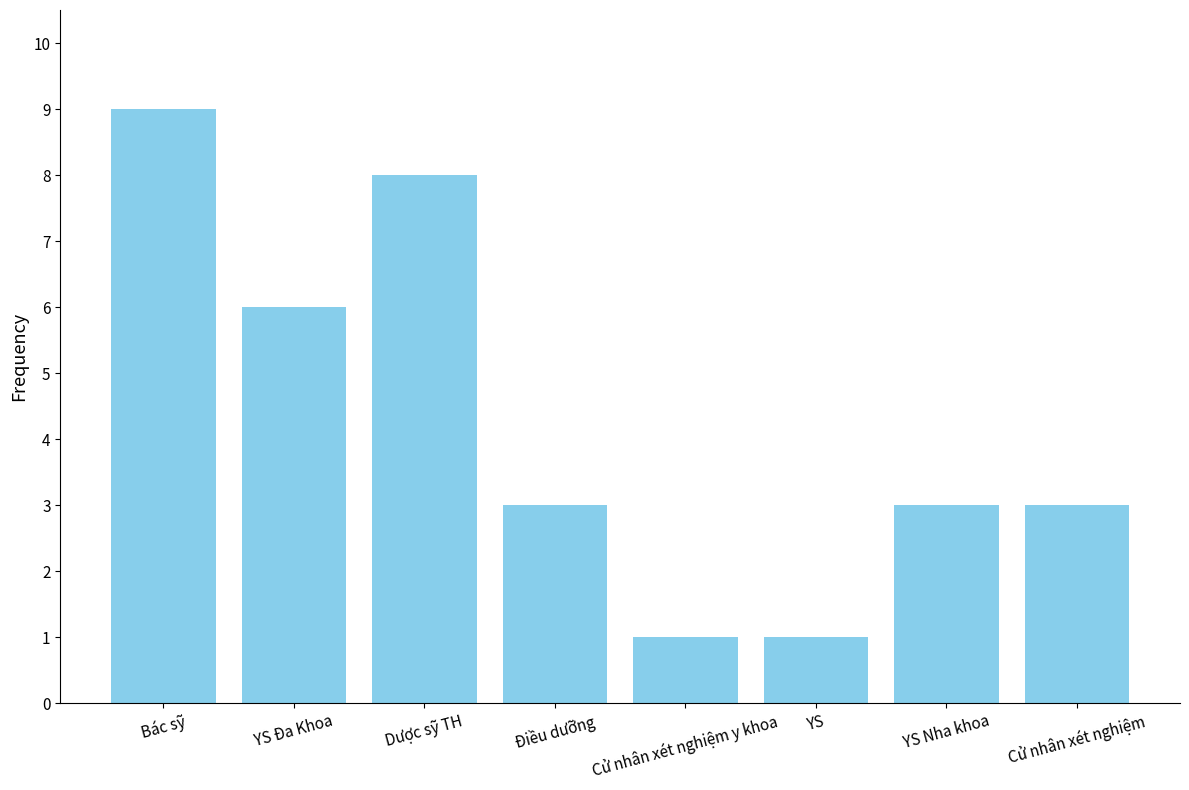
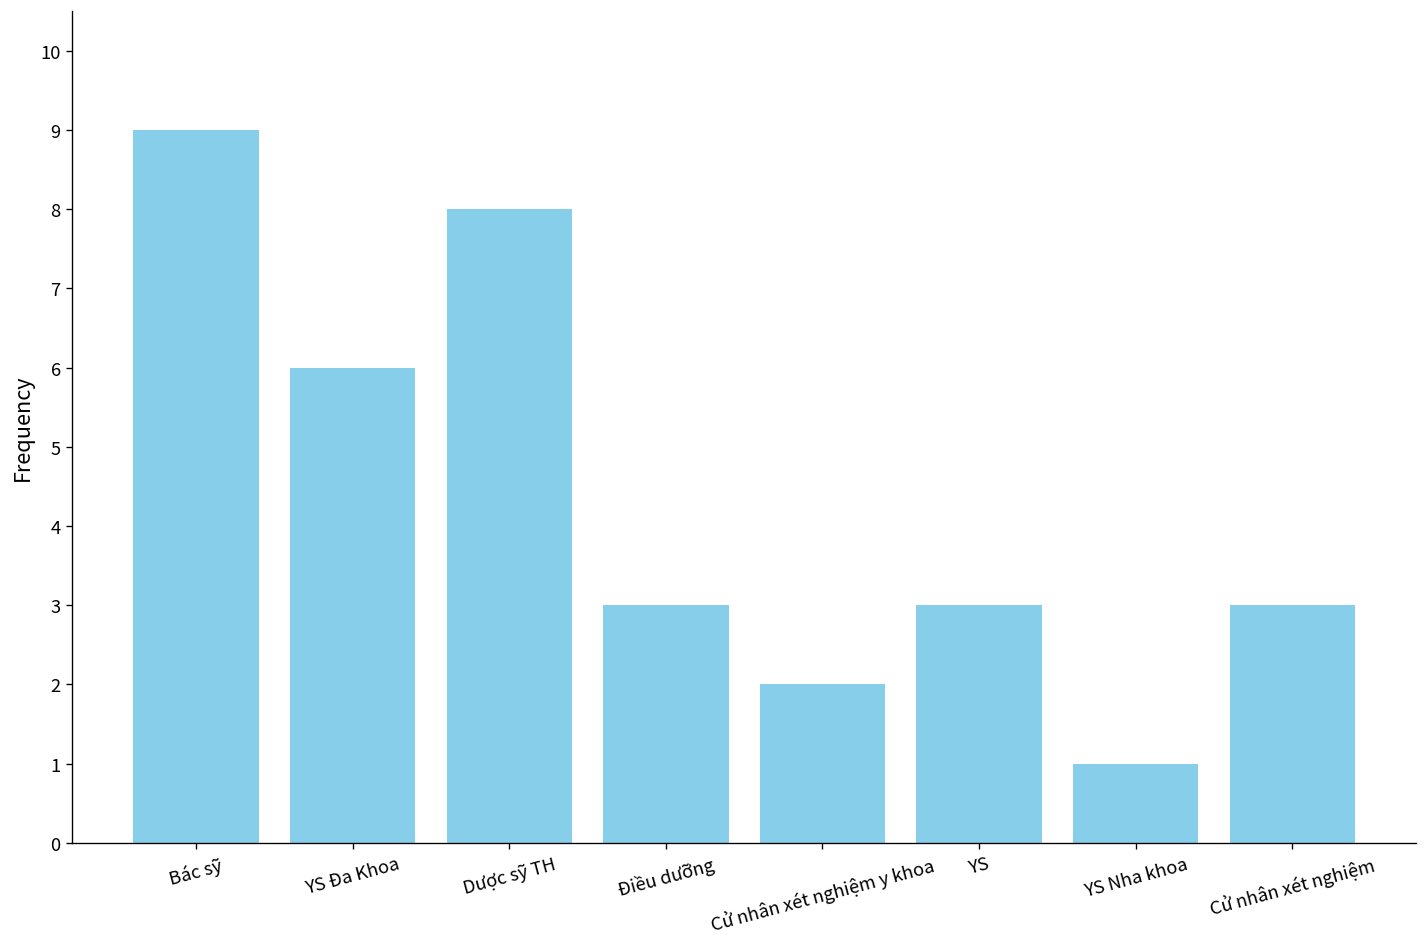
Cử nhân xét nghiệm y khoa: 1 -> 2
YS: 1 -> 3
YS Nha khoa: 3 -> 1
